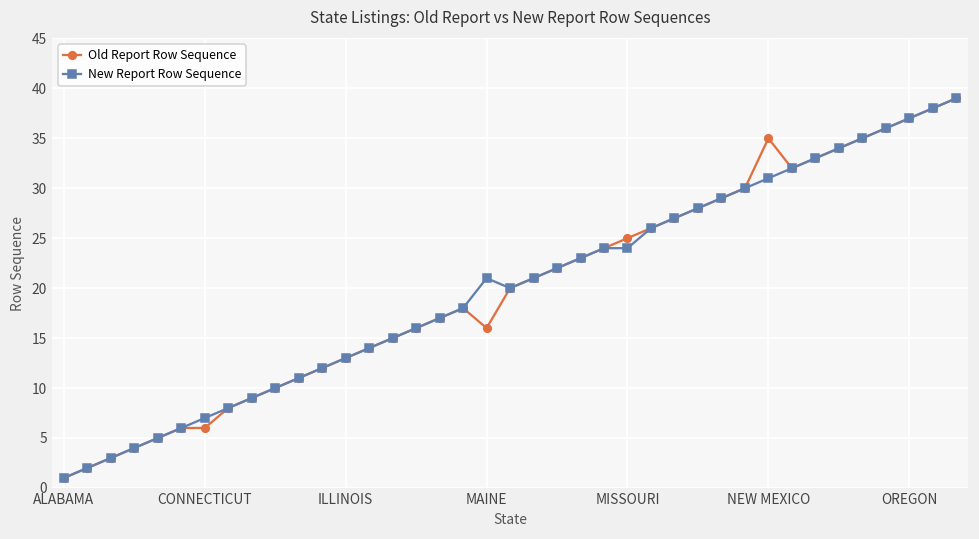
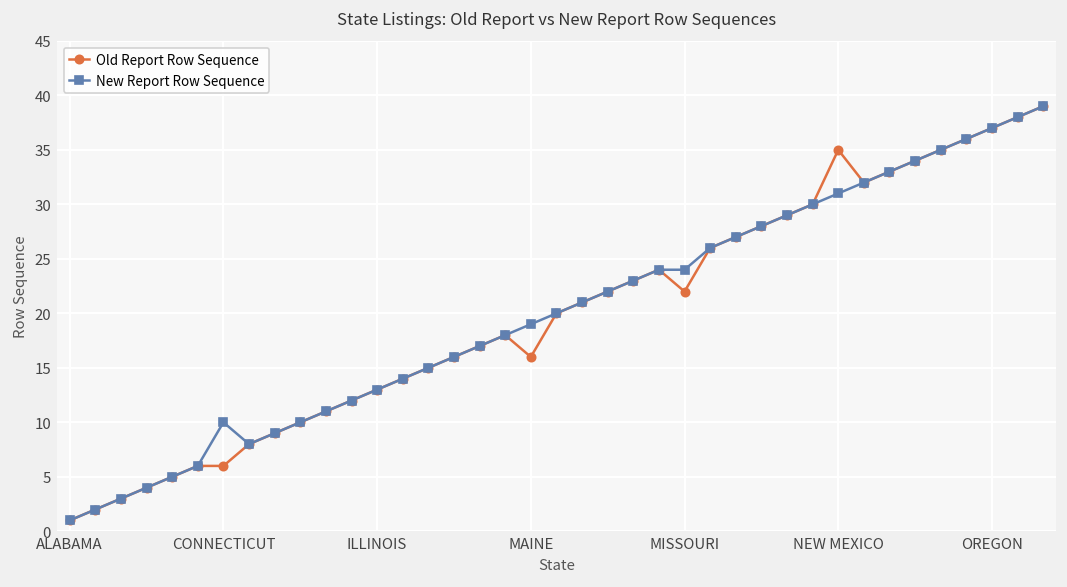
New Report Row Sequence, CONNECTICUT: 7 -> 10
New Report Row Sequence, MAINE: 21 -> 19
Old Report Row Sequence, MISSOURI: 25 -> 22
